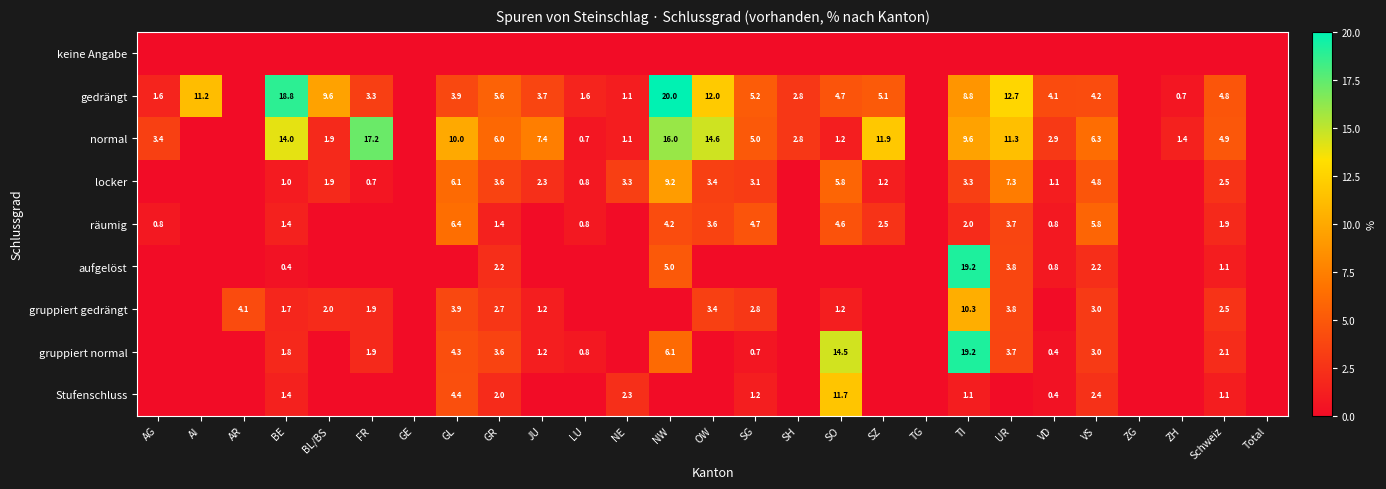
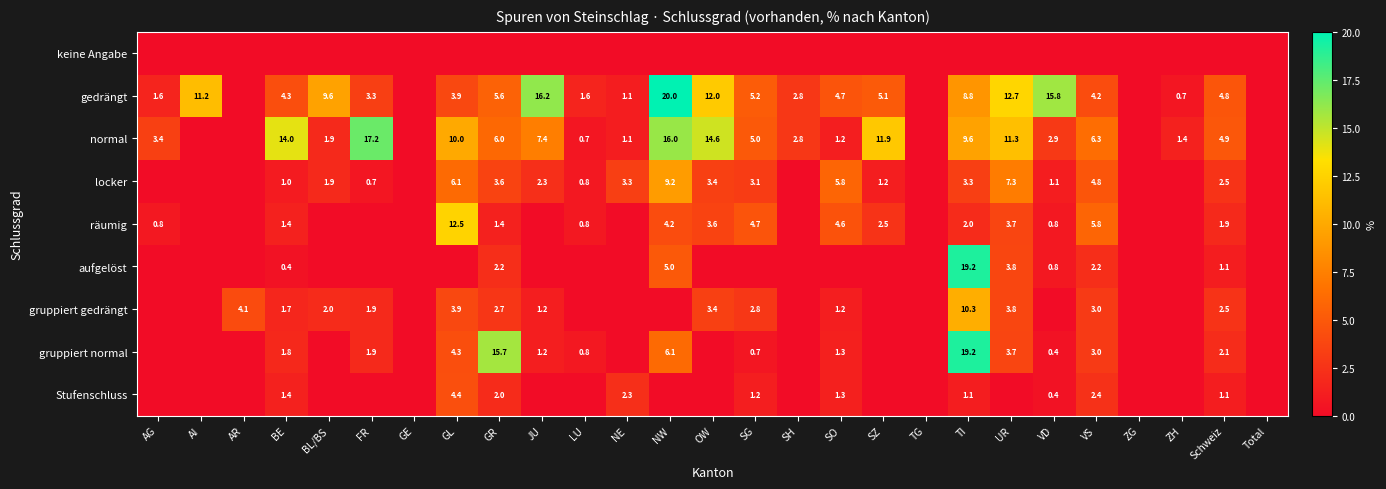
gedrängt, BE: 18.8 -> 4.3
gedrängt, JU: 3.7 -> 16.2
gedrängt, VD: 4.1 -> 15.8
räumig, GL: 6.4 -> 12.5
gruppiert normal, GR: 3.6 -> 15.7
gruppiert normal, SO: 14.5 -> 1.3
Stufenschluss, SO: 11.7 -> 1.3
